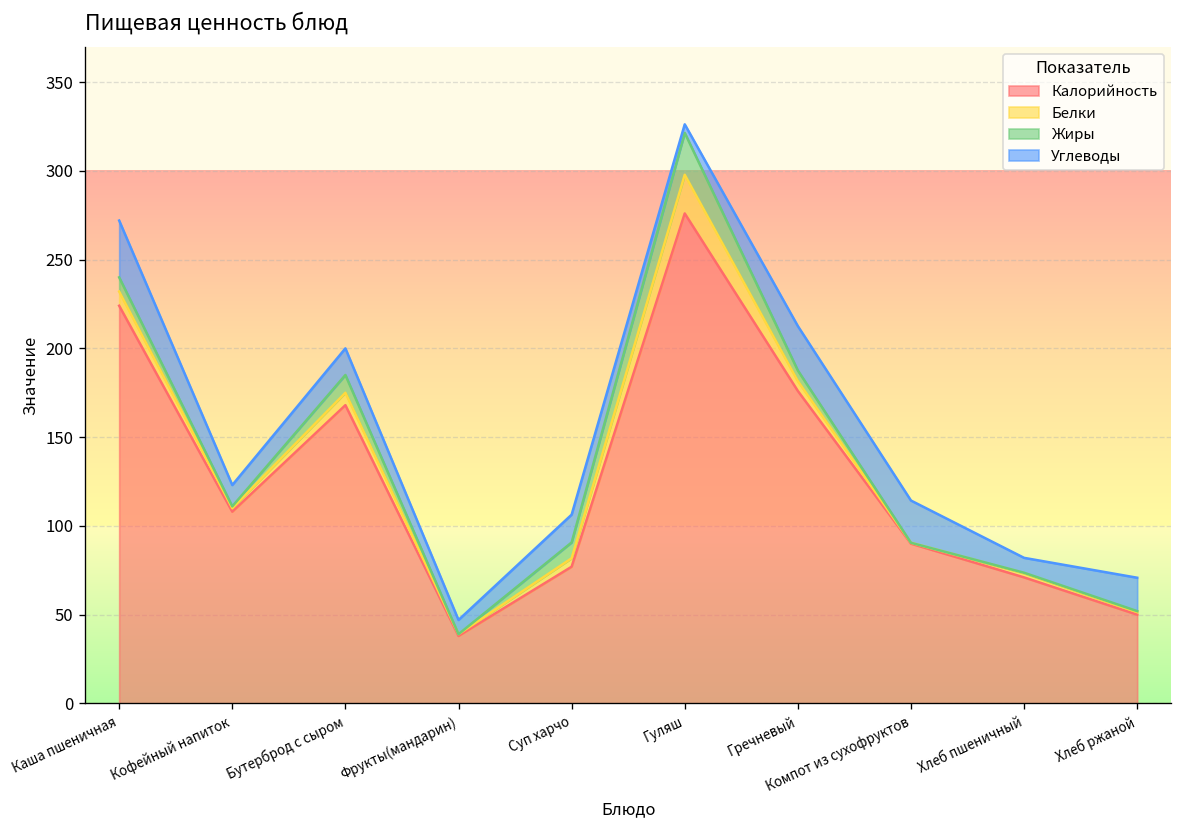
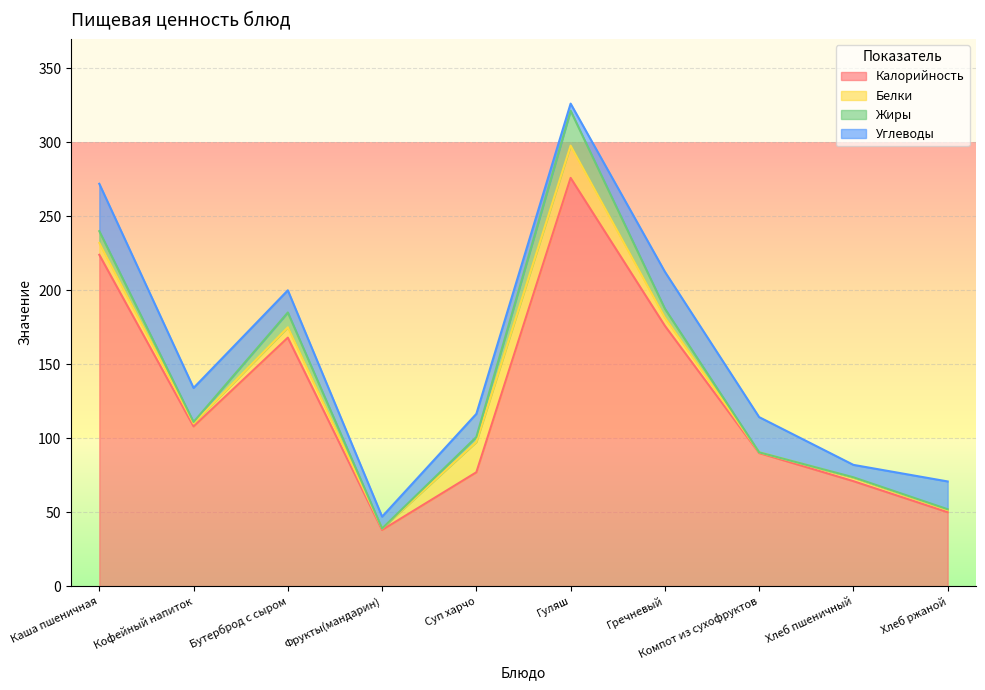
Углеводы, Кофейный напиток: 12 -> 23
Белки, Суп харчо: 5 -> 20
Жиры, Суп харчо: 9 -> 3
